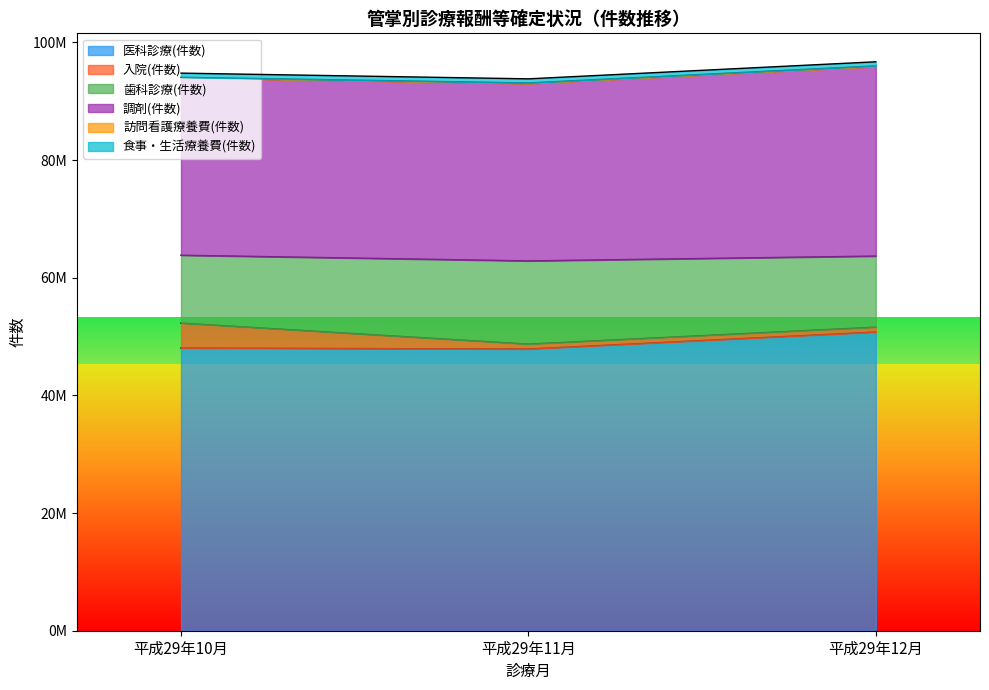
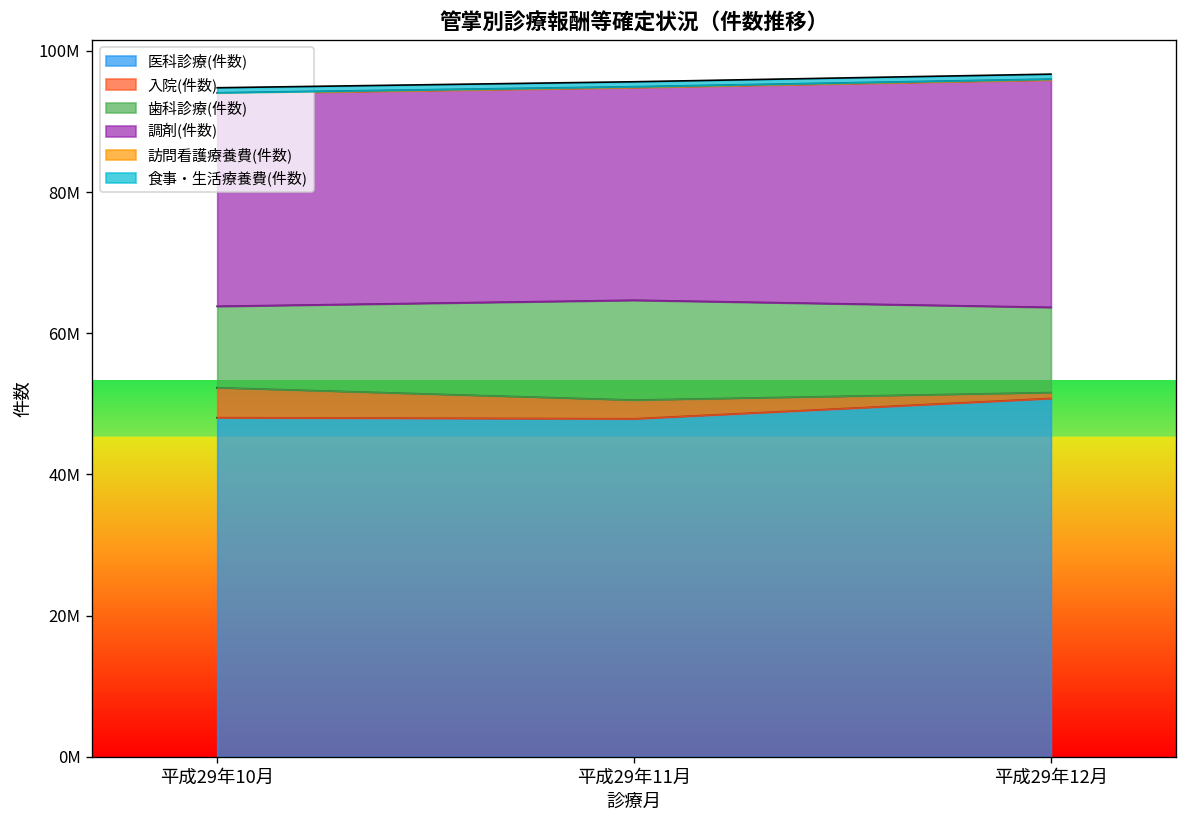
入院(件数), 平成29年11月: 1000000 -> 3000000
